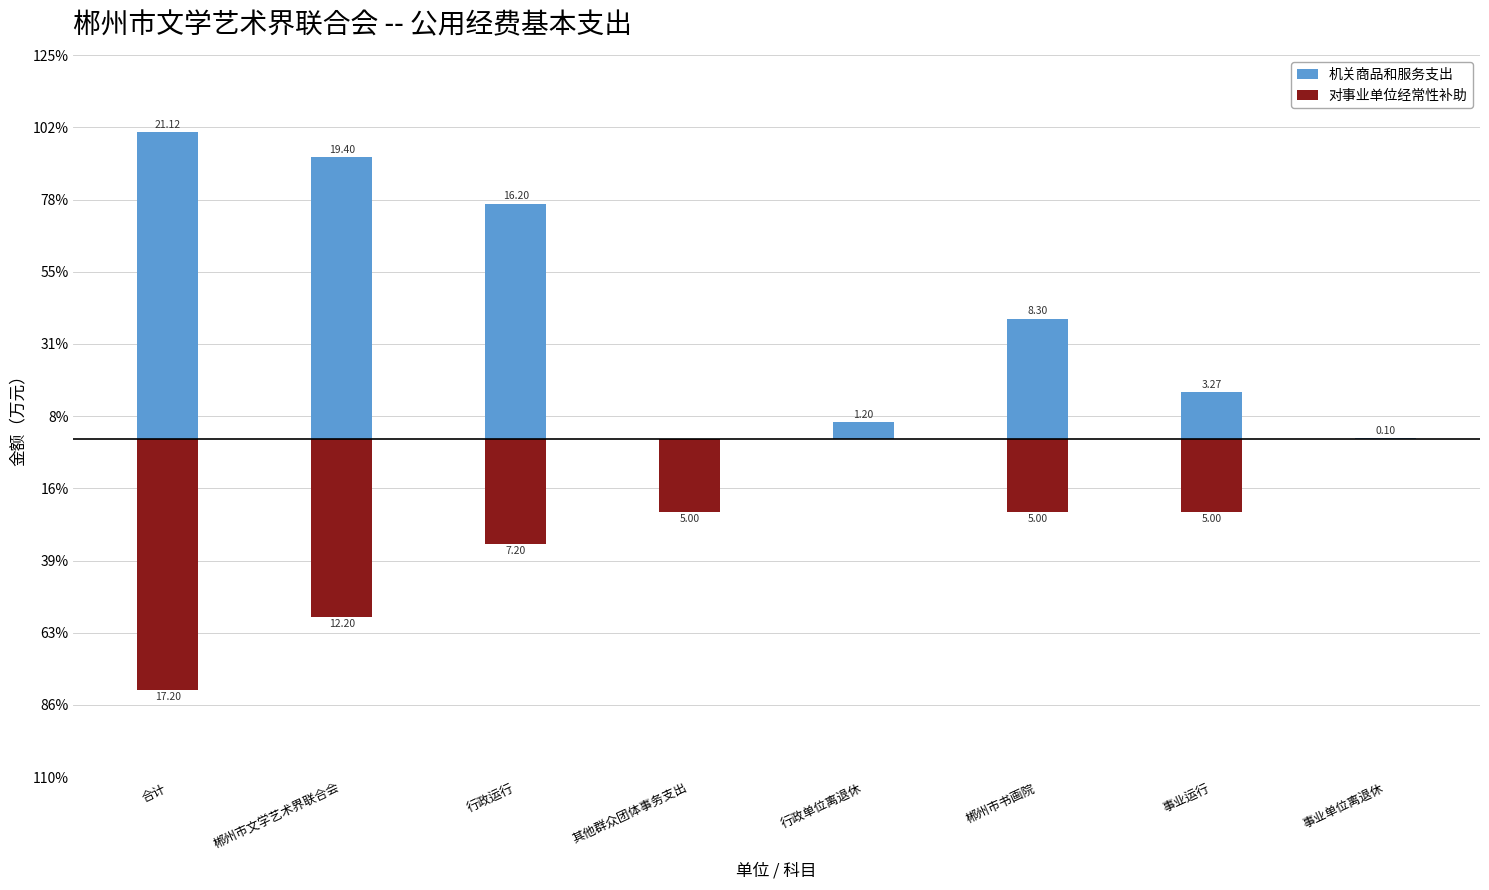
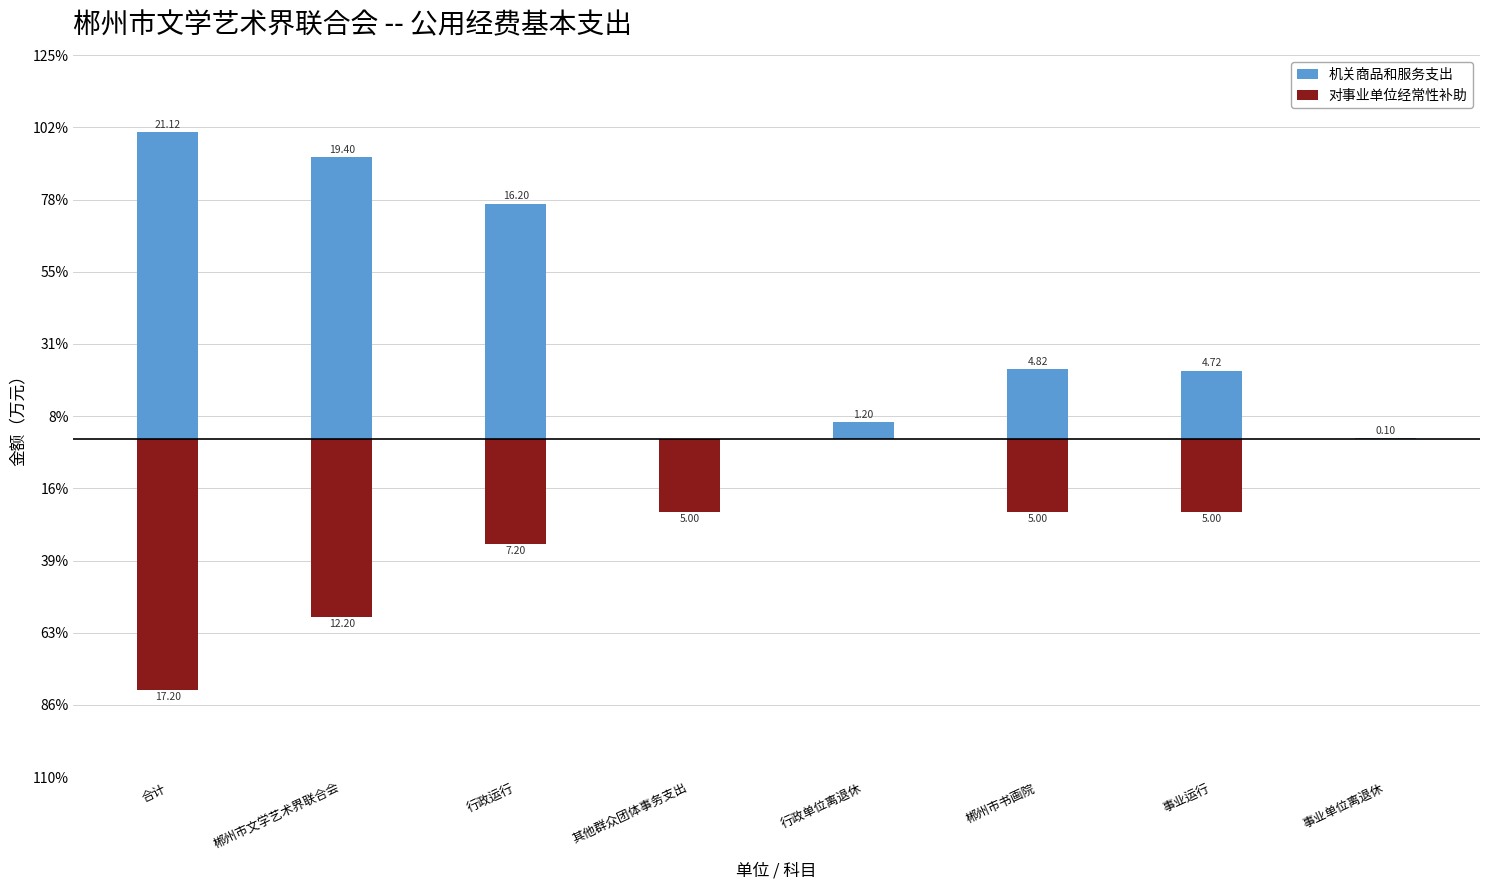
机关商品和服务支出, 郴州市书画院: 8.30 -> 4.82
机关商品和服务支出, 事业运行: 3.27 -> 4.72
